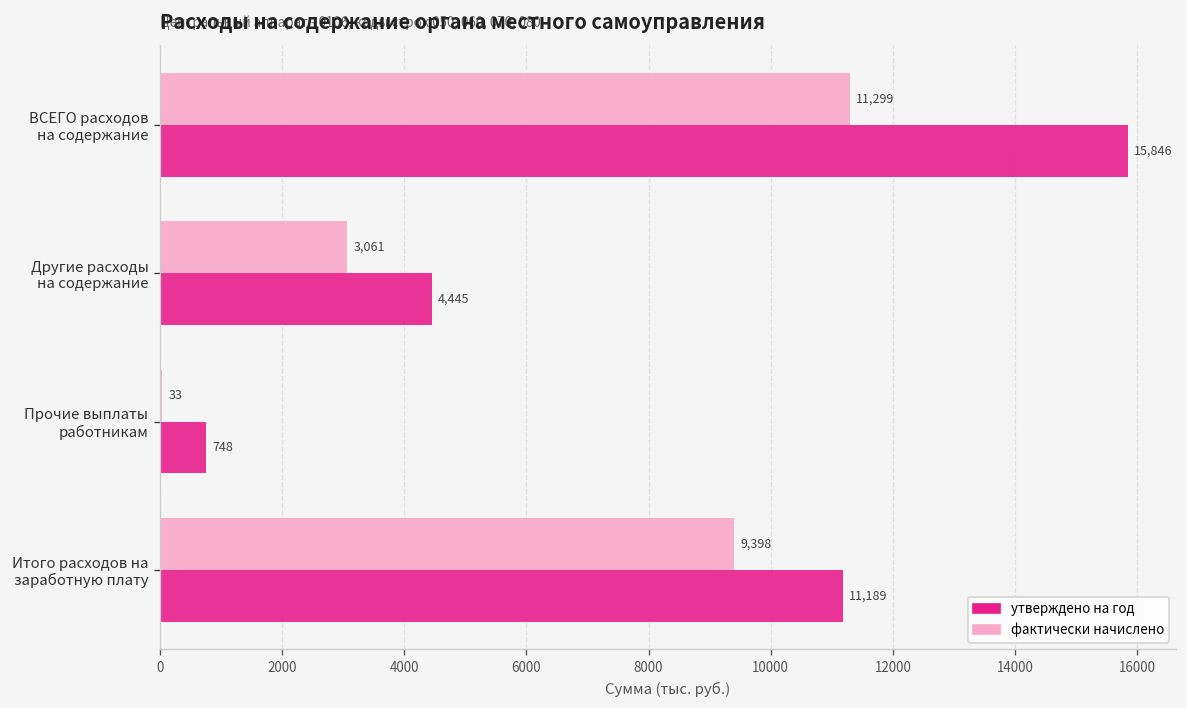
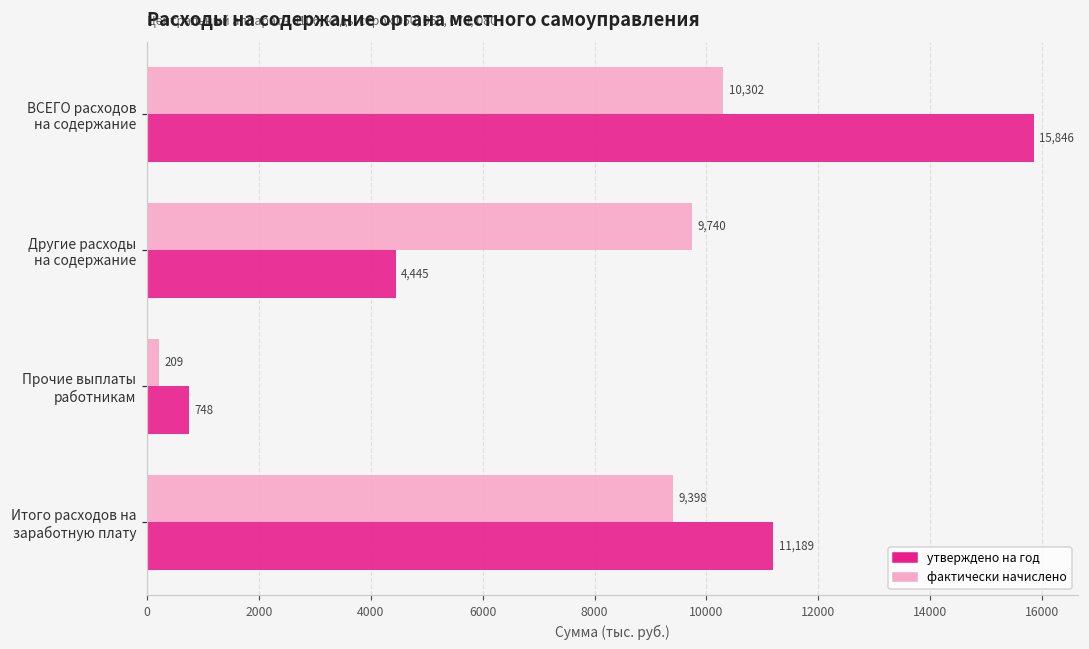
фактически начислено, ВСЕГО расходов на содержание: 11,299 -> 10,302
фактически начислено, Другие расходы на содержание: 3,061 -> 9,740
фактически начислено, Прочие выплаты работникам: 33 -> 209
